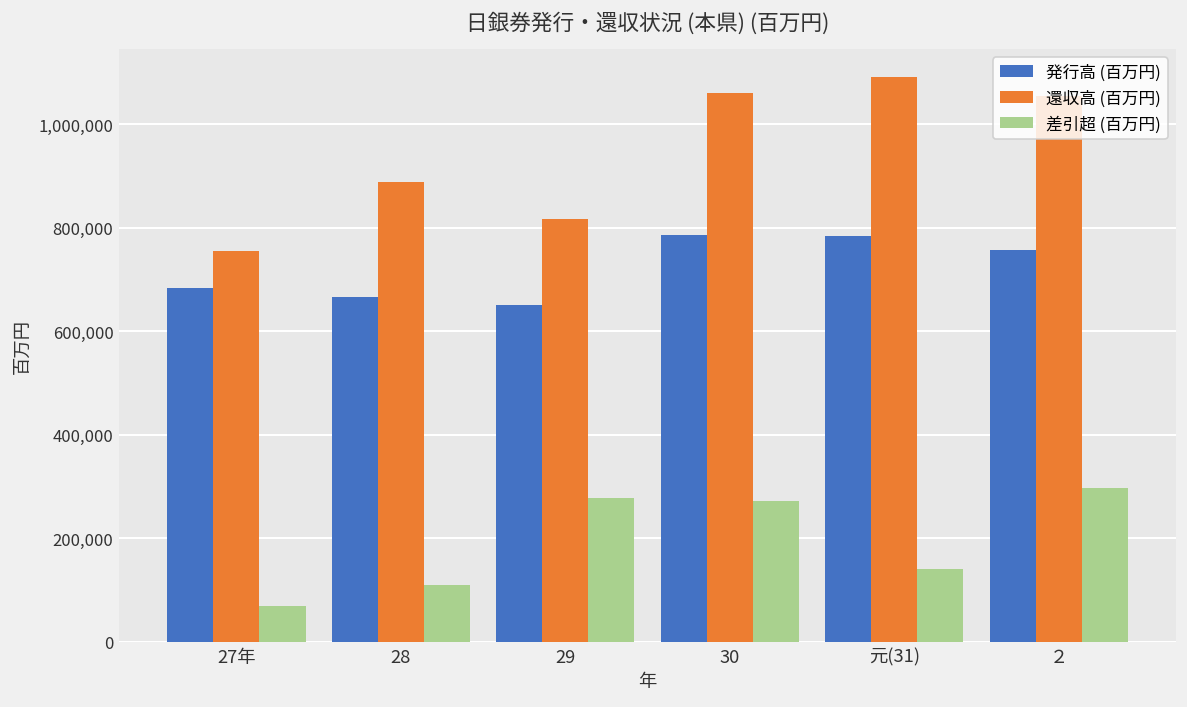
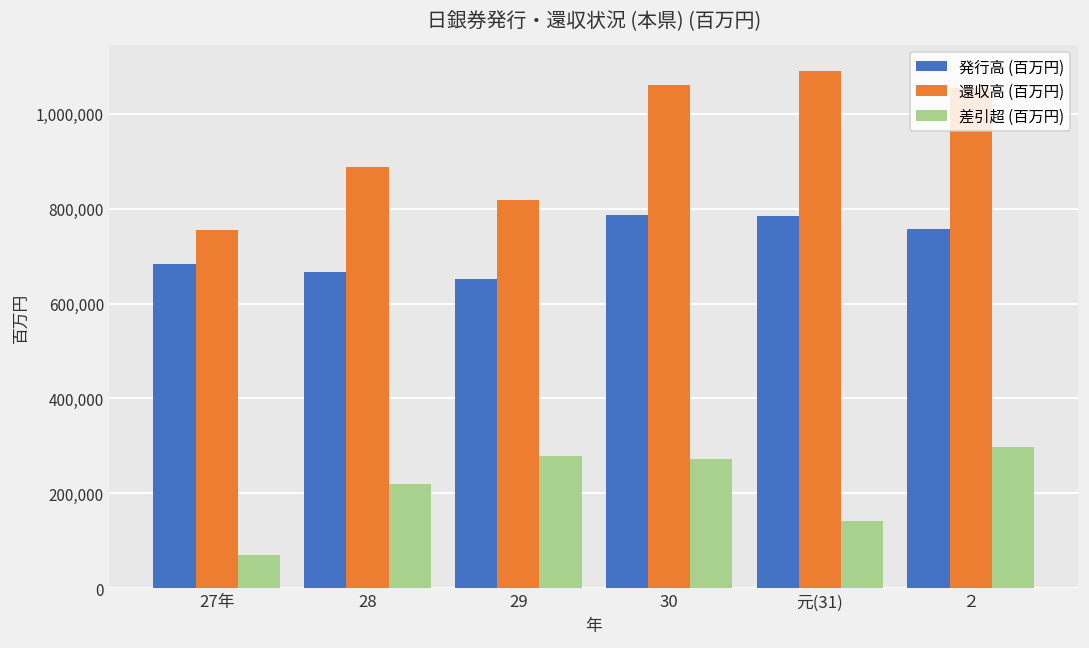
差引超 (百万円), 28: 110,000 -> 220,000
